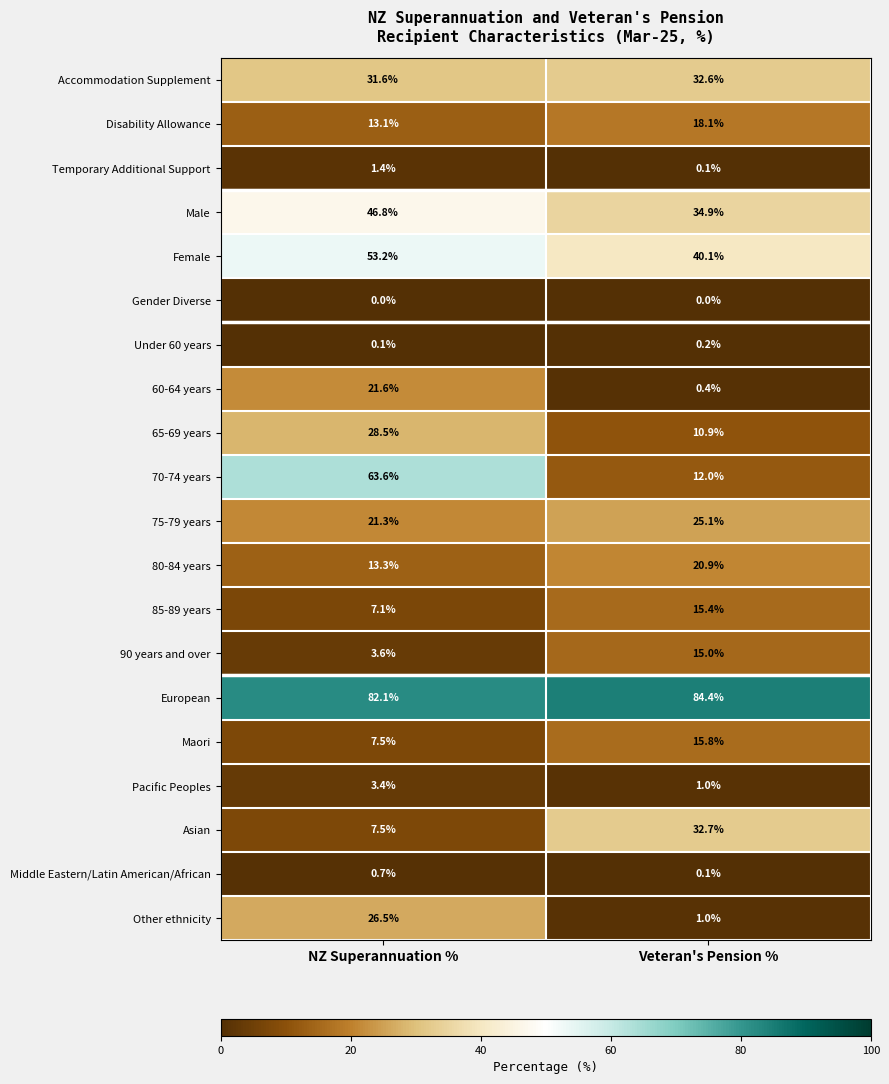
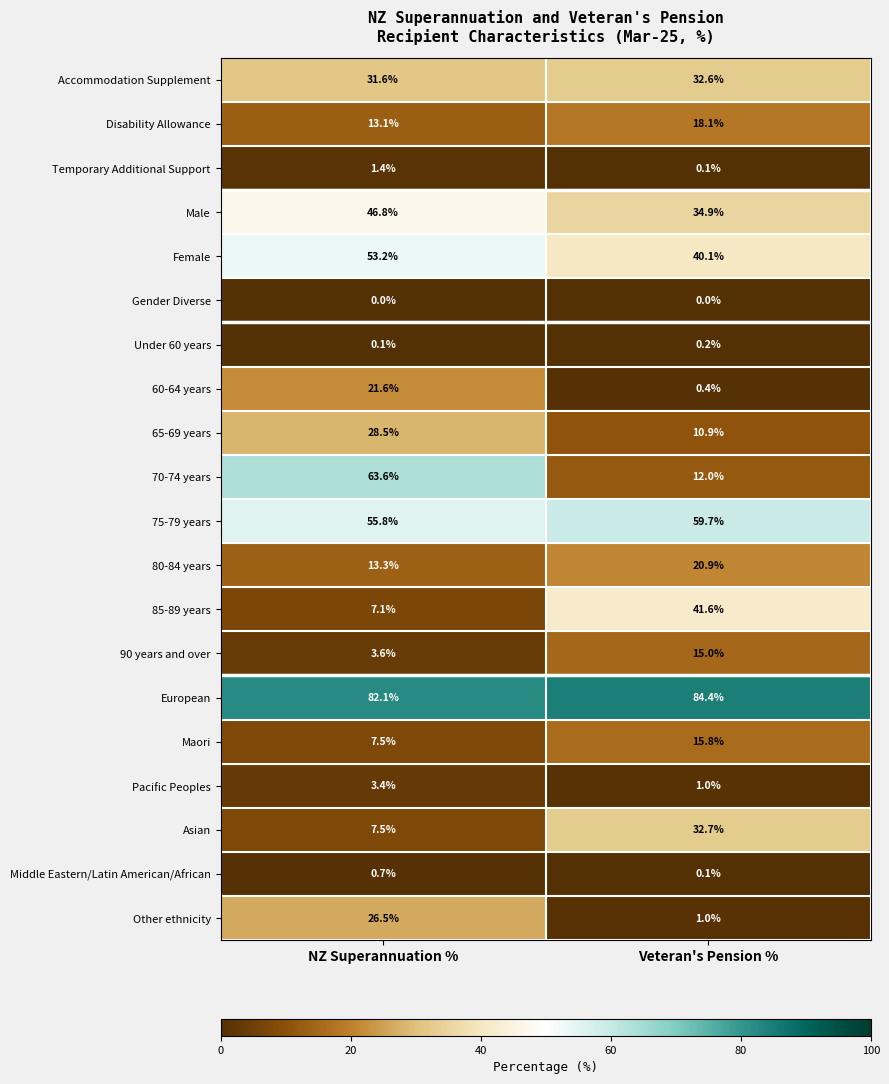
75-79 years, NZ Superannuation %: 21.3% -> 55.8%
75-79 years, Veteran's Pension %: 25.1% -> 59.7%
85-89 years, Veteran's Pension %: 15.4% -> 41.6%
